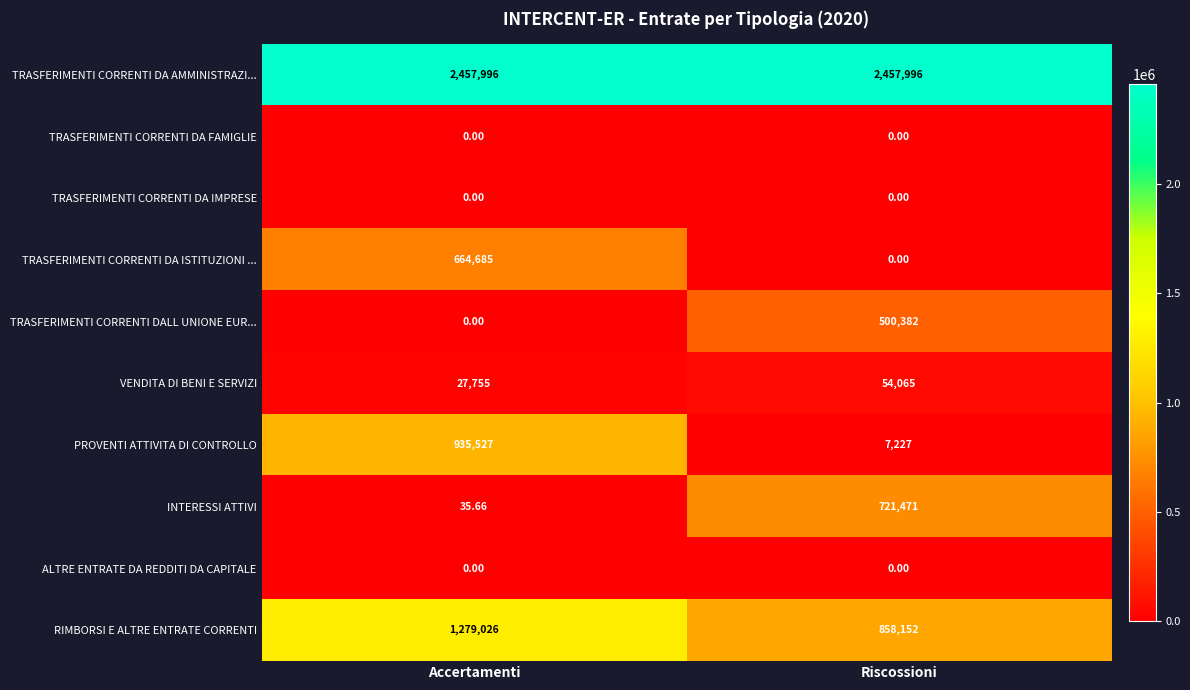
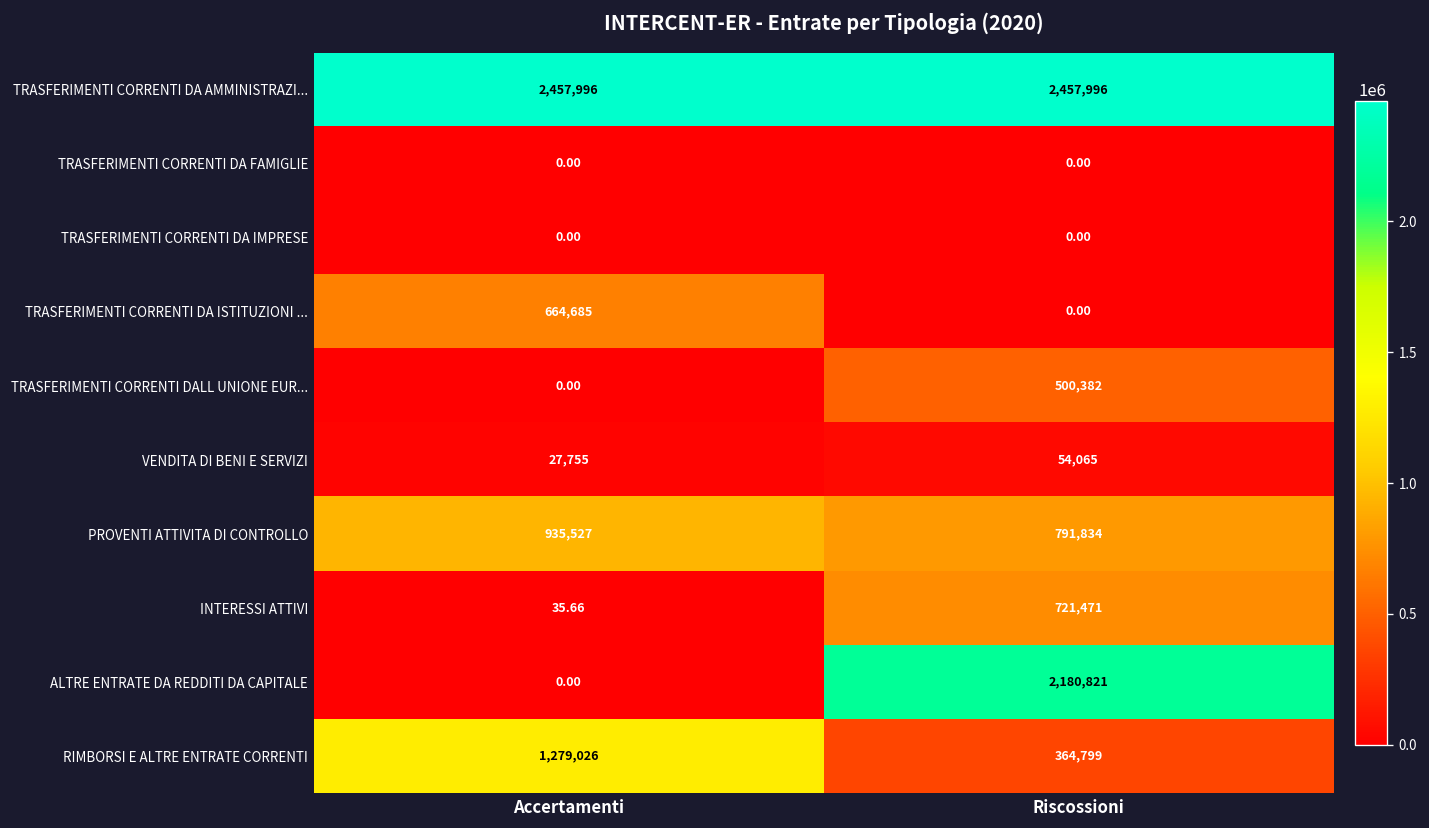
PROVENTI ATTIVITA DI CONTROLLO, Riscossioni: 7,227 -> 791,834
ALTRE ENTRATE DA REDDITI DA CAPITALE, Riscossioni: 0.00 -> 2,180,821
RIMBORSI E ALTRE ENTRATE CORRENTI, Riscossioni: 858,152 -> 364,799
